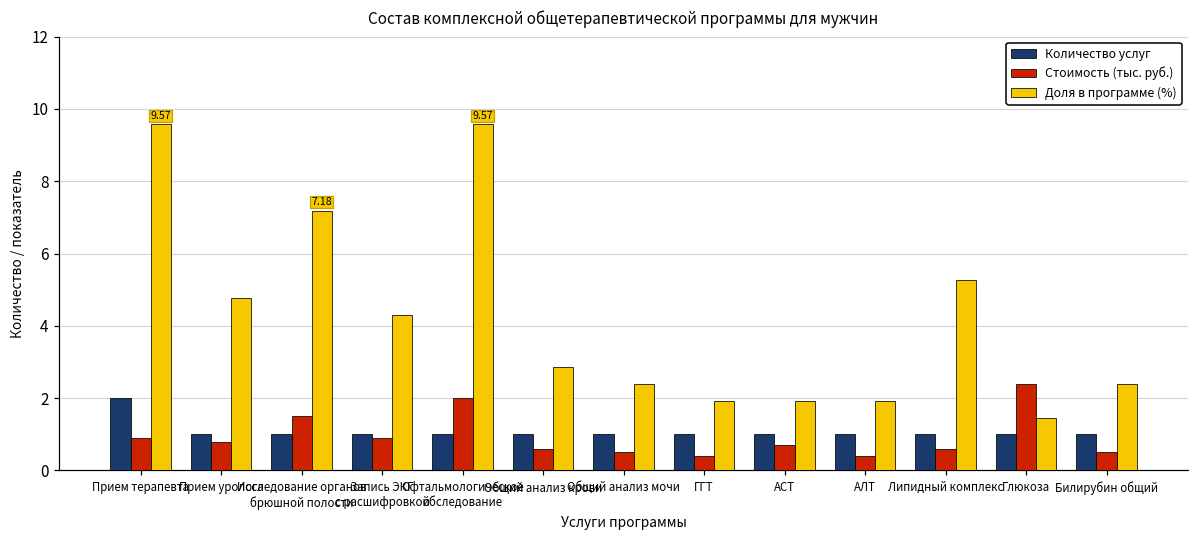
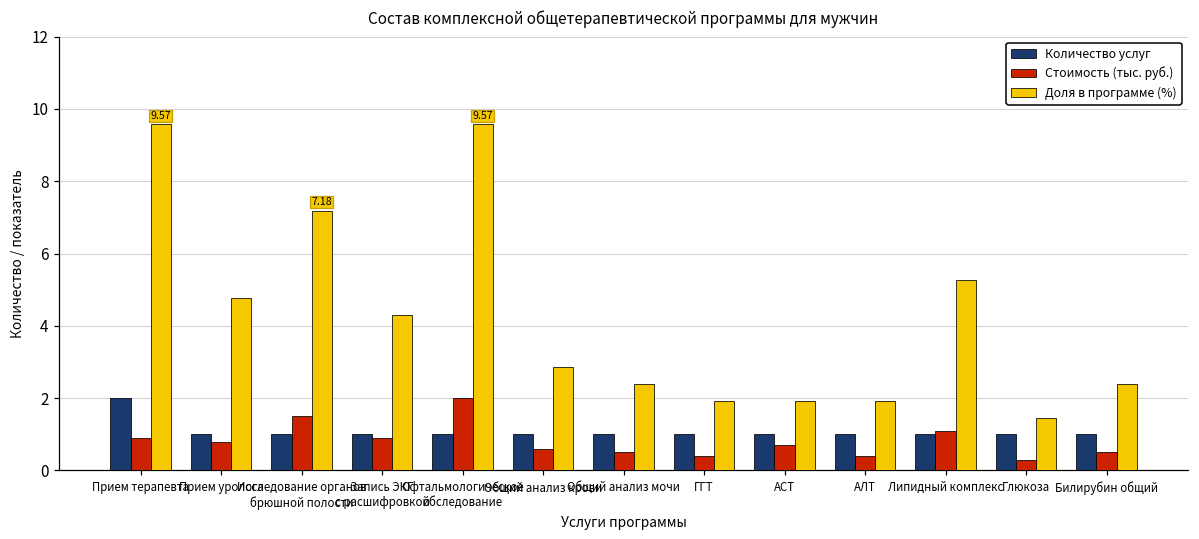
Стоимость (тыс. руб.), Липидный комплекс: 0.6 -> 1.1
Стоимость (тыс. руб.), Глюкоза: 2.4 -> 0.3
